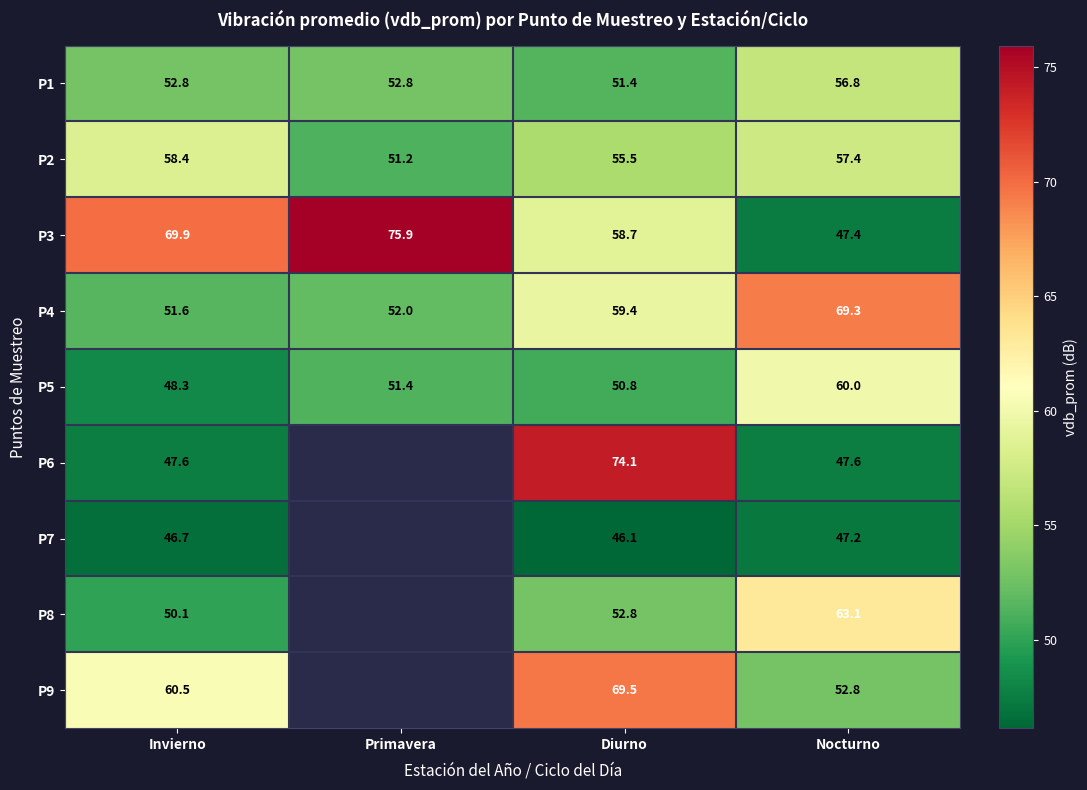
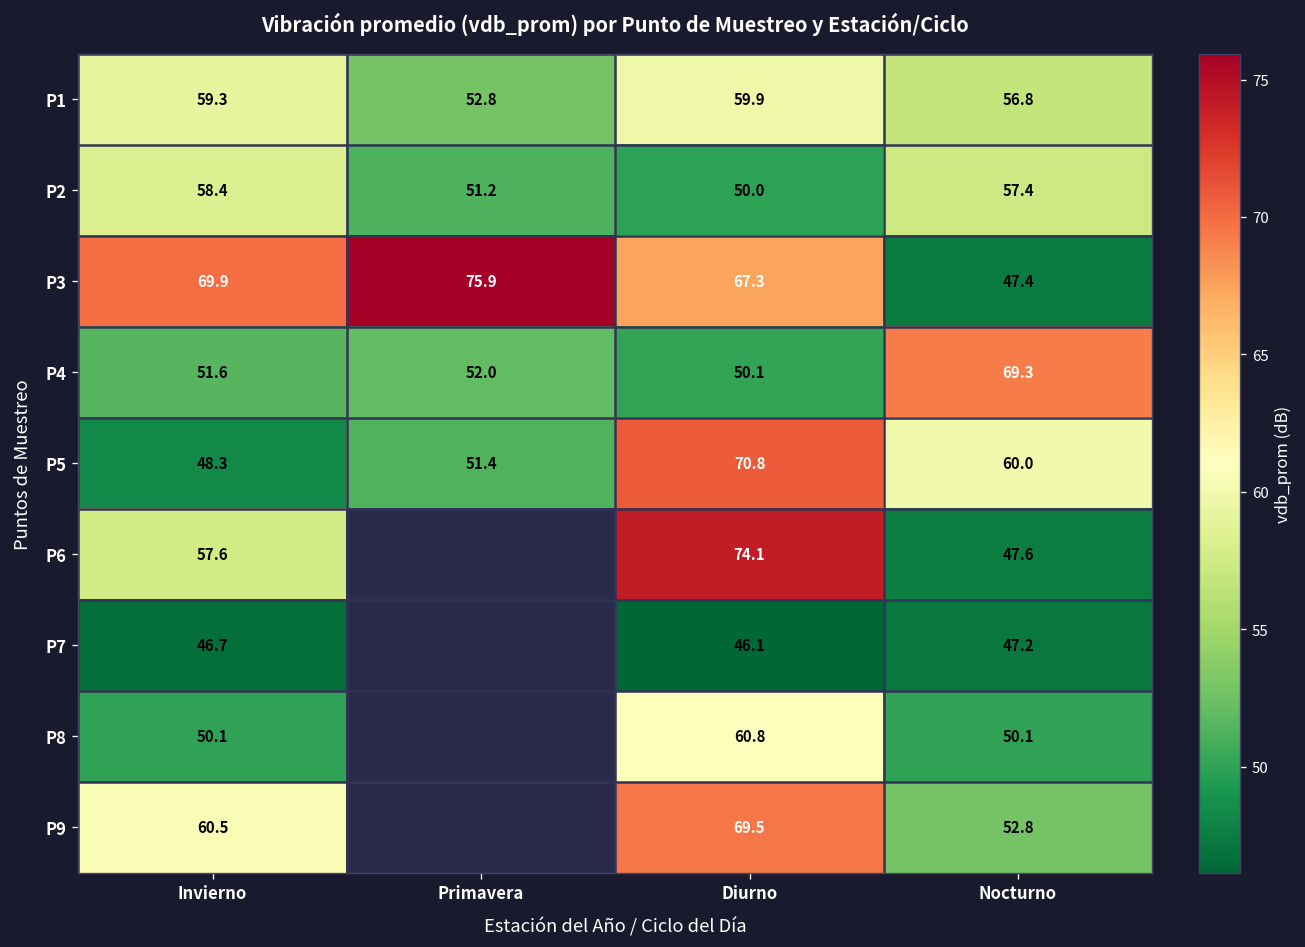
P1, Invierno: 52.8 -> 59.3
P1, Diurno: 51.4 -> 59.9
P2, Diurno: 55.5 -> 50.0
P3, Diurno: 58.7 -> 67.3
P4, Diurno: 59.4 -> 50.1
P5, Diurno: 50.8 -> 70.8
P6, Invierno: 47.6 -> 57.6
P8, Diurno: 52.8 -> 60.8
P8, Nocturno: 63.1 -> 50.1
